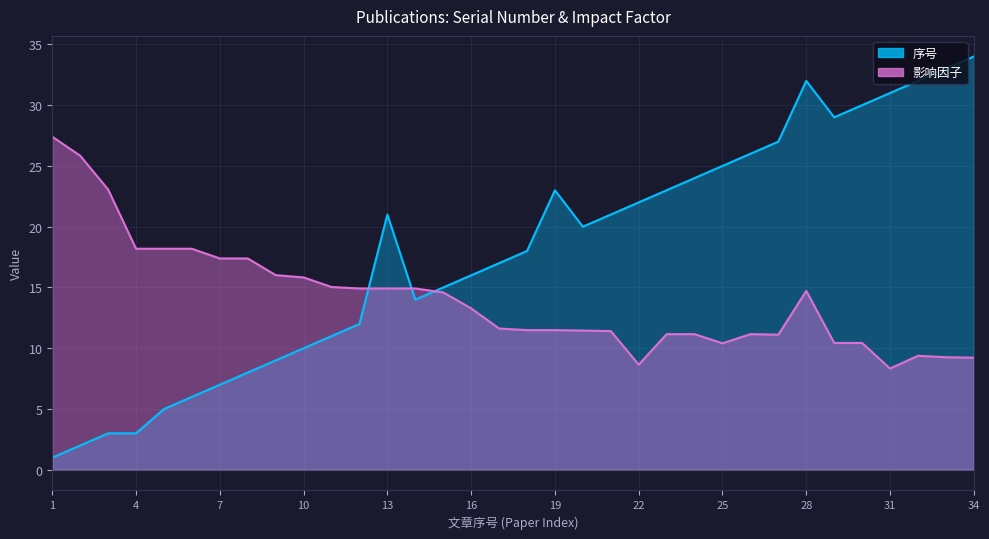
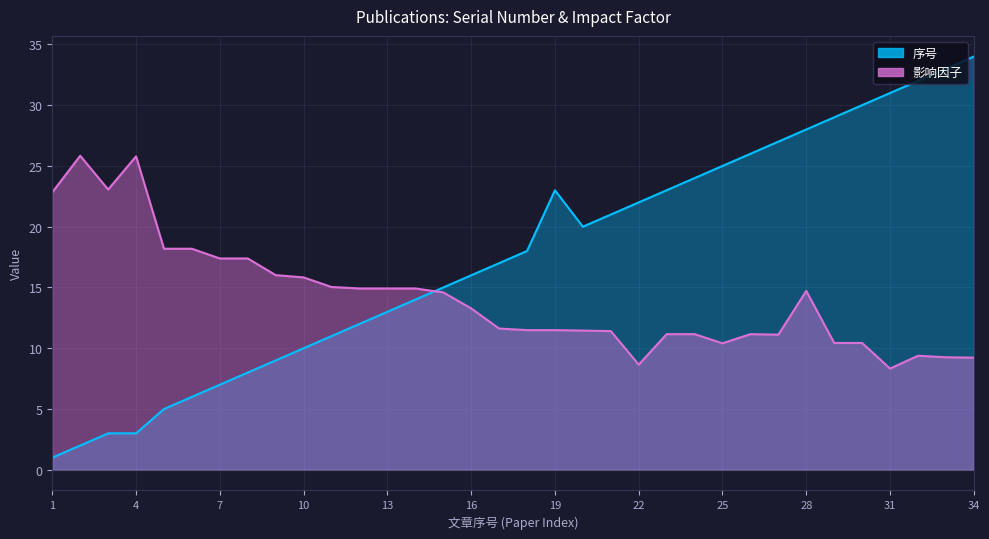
影响因子, 1: 27.4 -> 22.8
影响因子, 4: 18.2 -> 25.8
序号, 13: 21 -> 13
序号, 28: 32 -> 28
